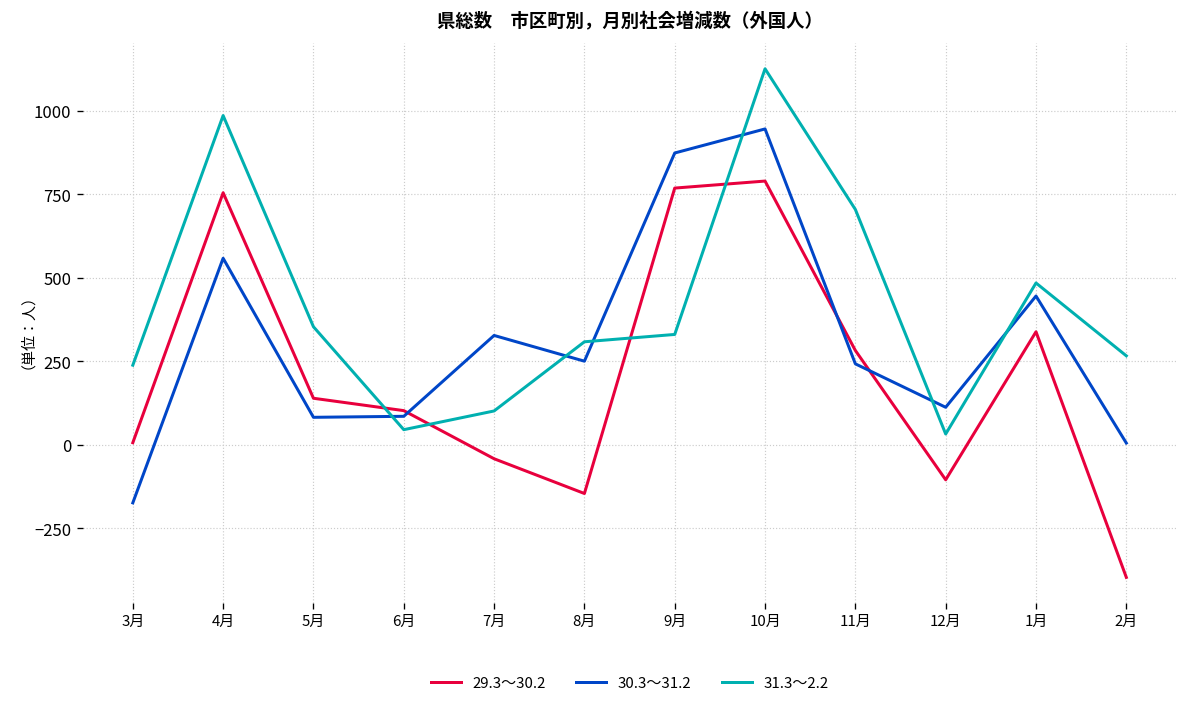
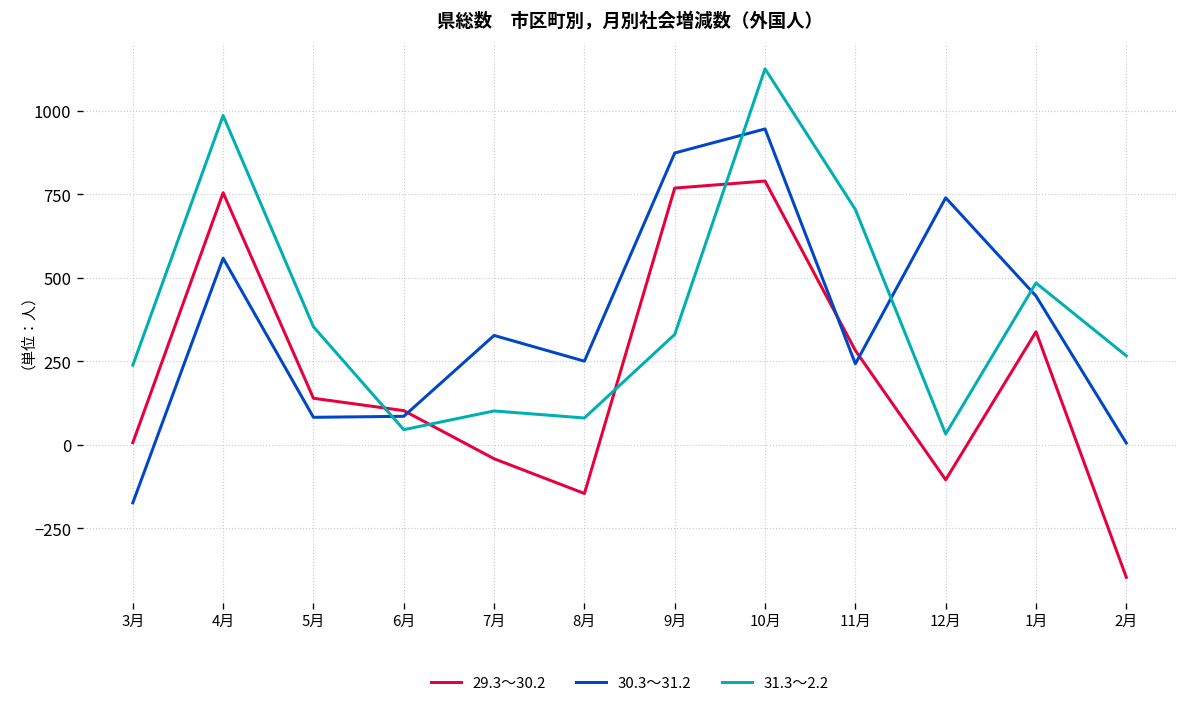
31.3～2.2, 8月: 310 -> 80
30.3～31.2, 12月: 110 -> 740
